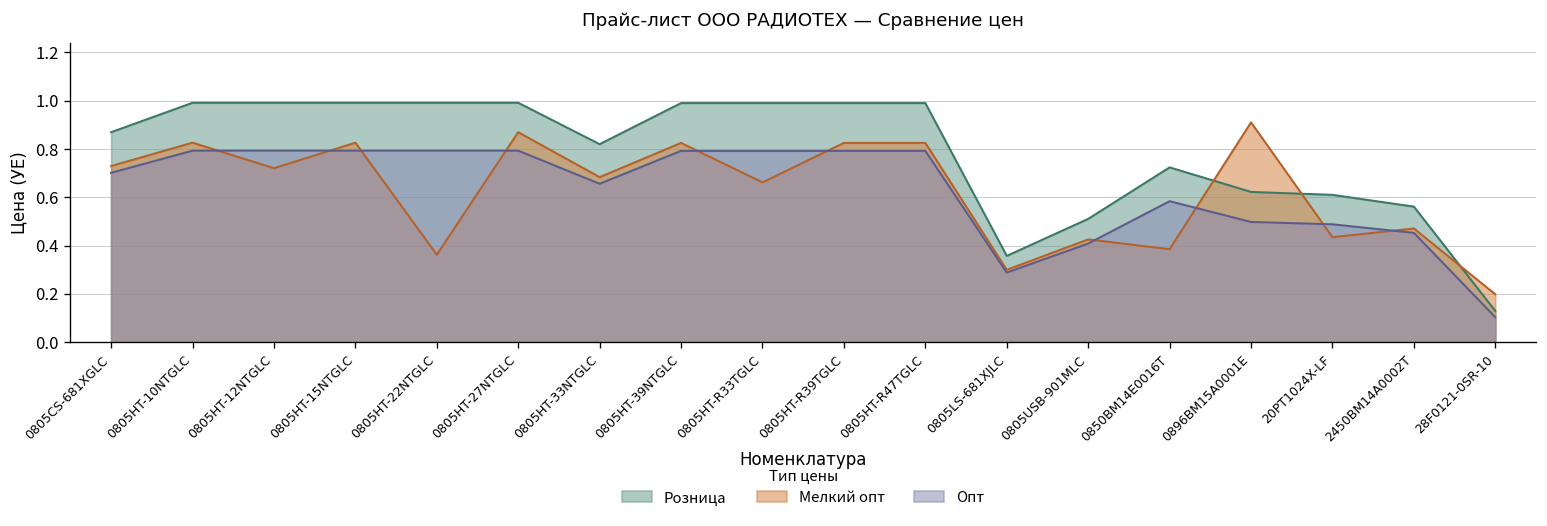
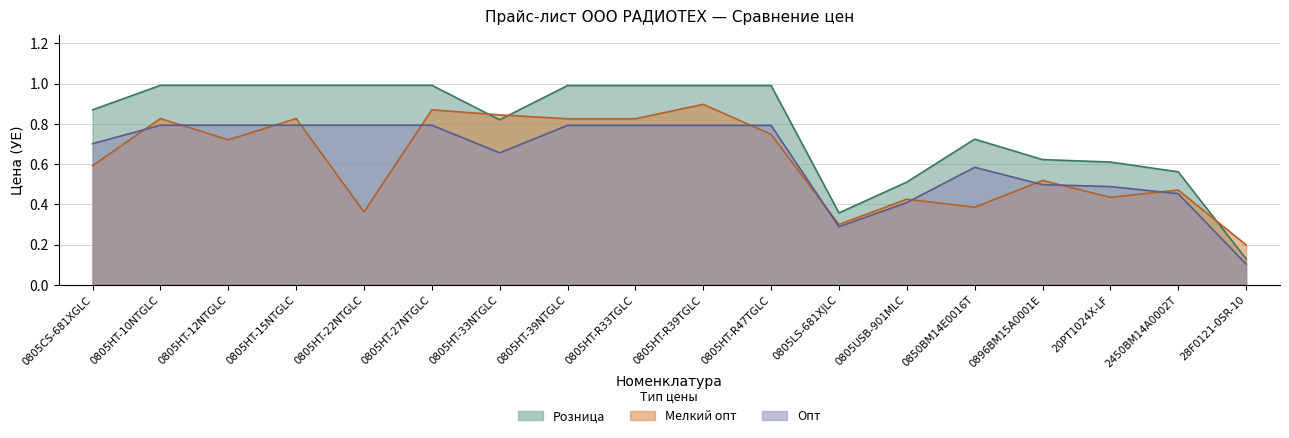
Мелкий опт, 0805CS-681XGLC: 0.73 -> 0.59
Мелкий опт, 0805HT-33NTGLC: 0.68 -> 0.84
Мелкий опт, 0805HT-R33TGLC: 0.66 -> 0.82
Мелкий опт, 0805HT-R39TGLC: 0.82 -> 0.90
Мелкий опт, 0805HT-R47TGLC: 0.82 -> 0.75
Мелкий опт, 0896BM15A0001E: 0.91 -> 0.52
